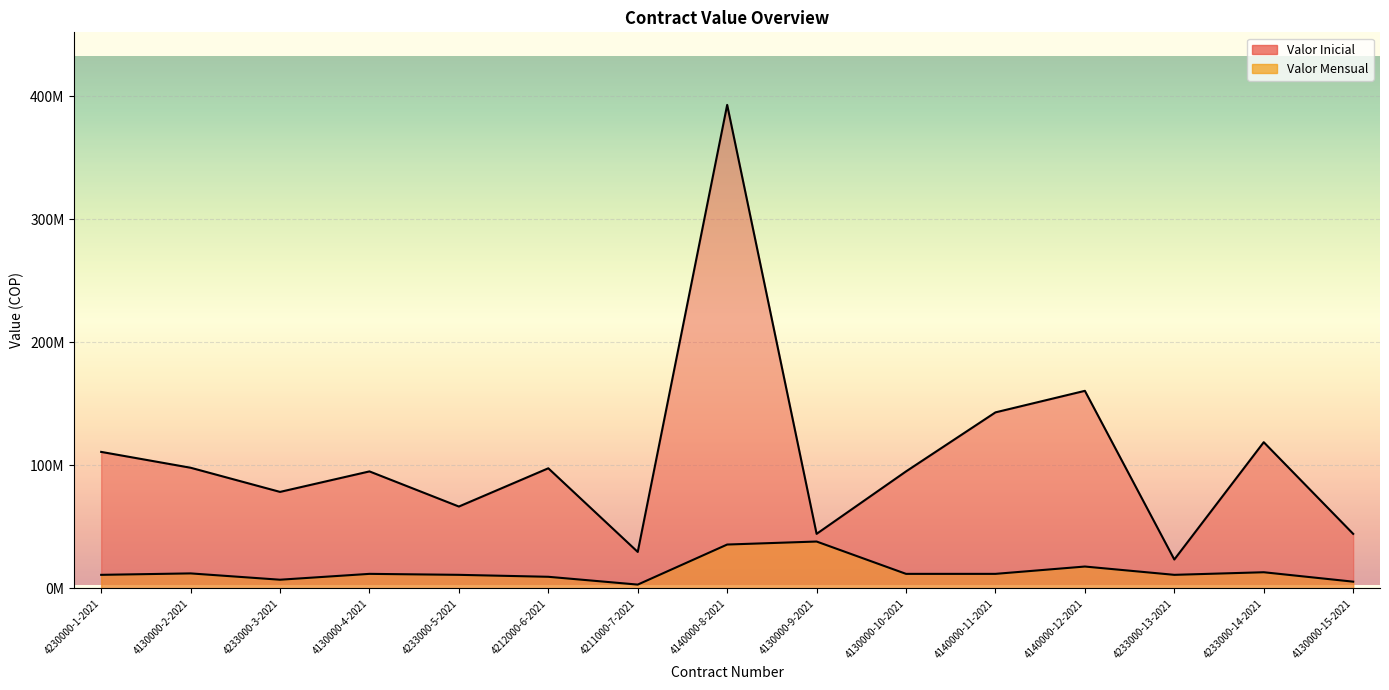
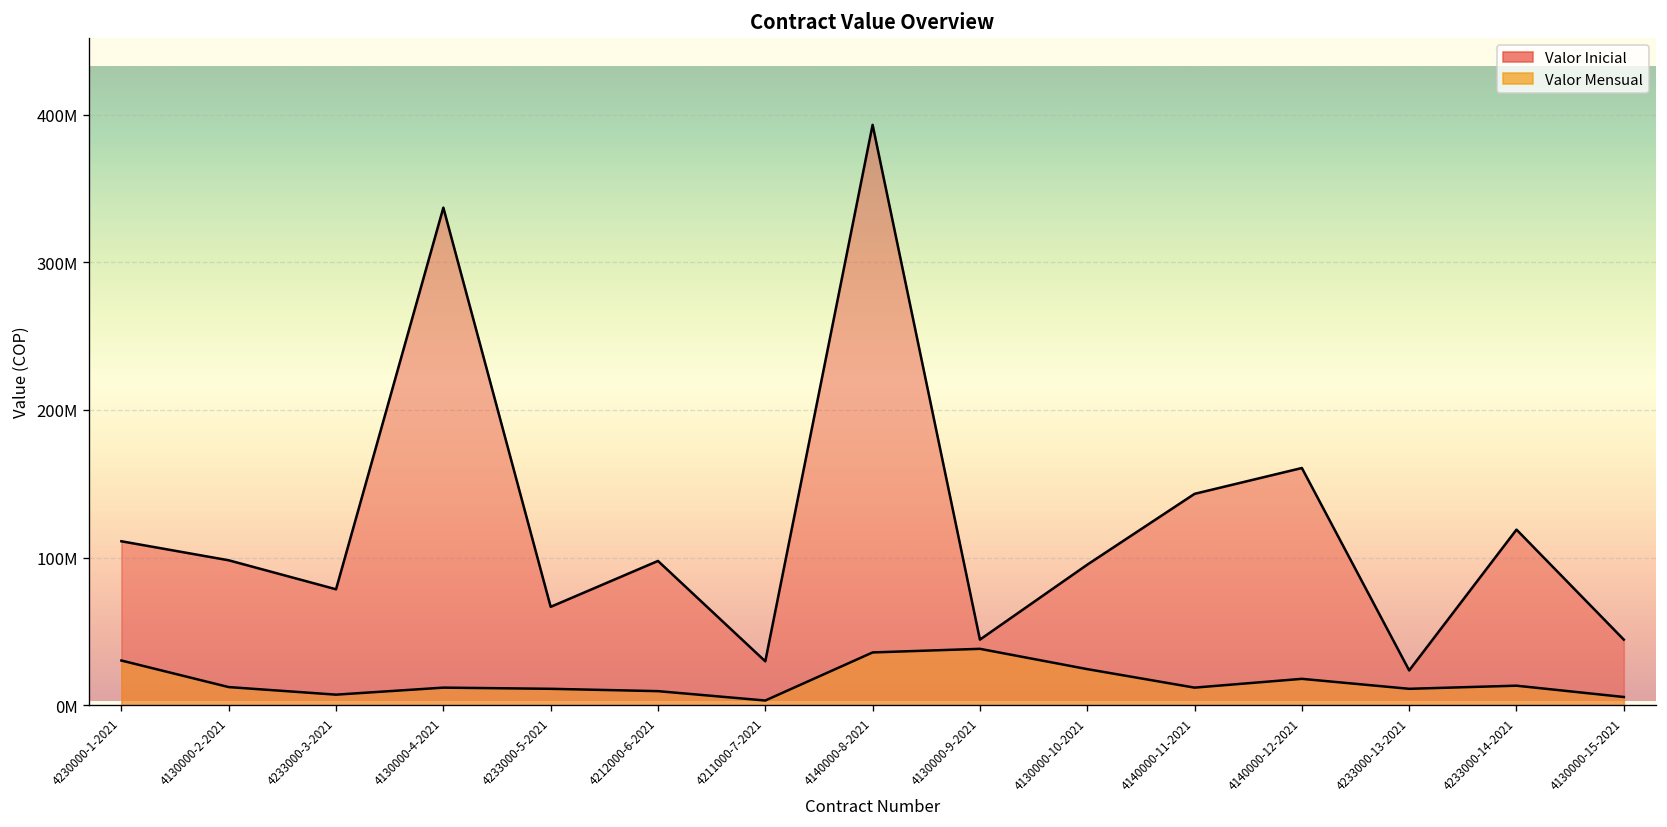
Valor Mensual, 4230000-1-2021: 11000000 -> 30000000
Valor Inicial, 4130000-4-2021: 95000000 -> 337000000
Valor Mensual, 4130000-10-2021: 12000000 -> 24000000
